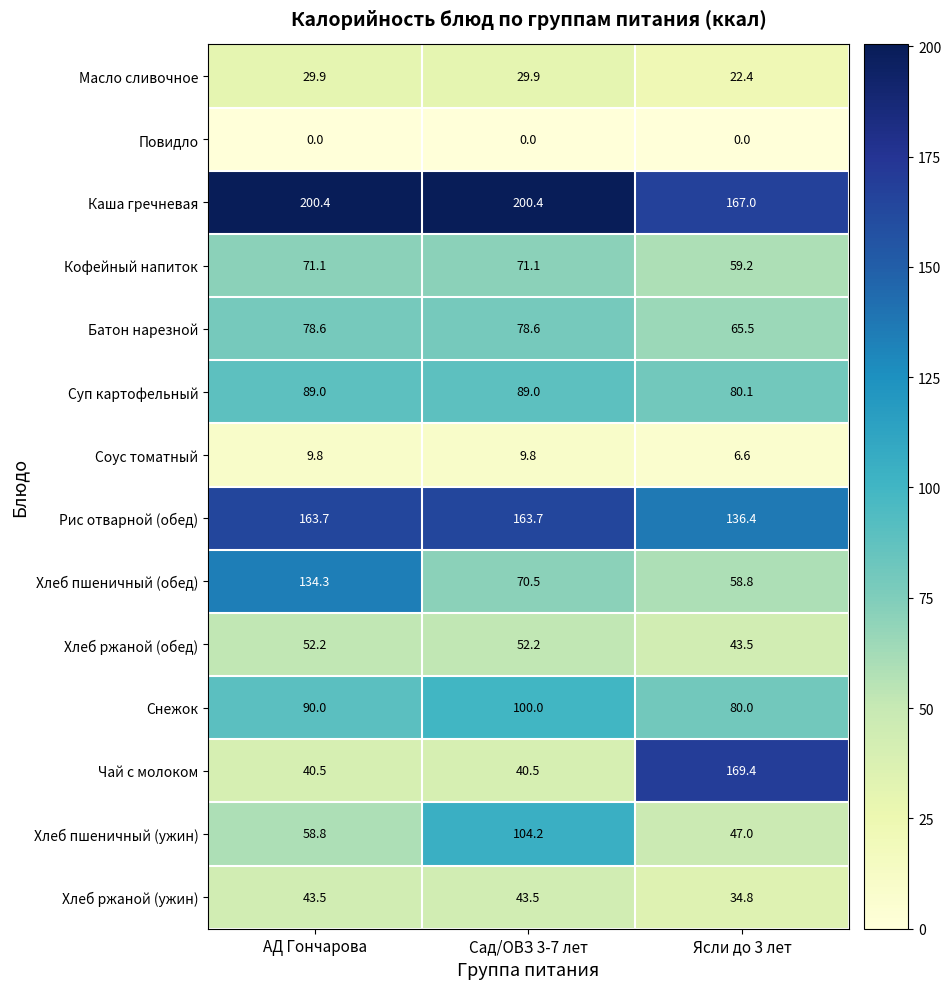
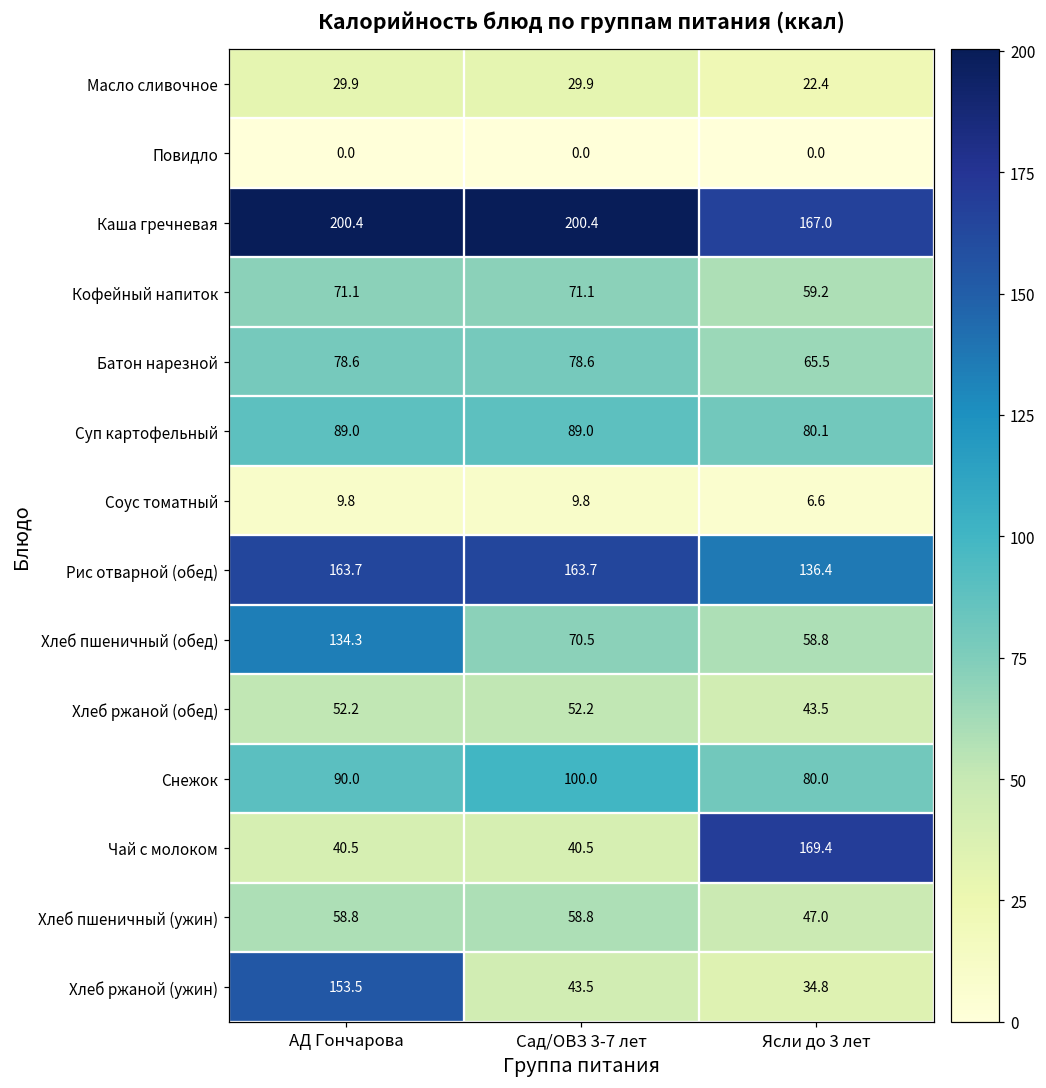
Хлеб пшеничный (ужин), Сад/ОВЗ 3-7 лет: 104.2 -> 58.8
Хлеб ржаной (ужин), АД Гончарова: 43.5 -> 153.5
